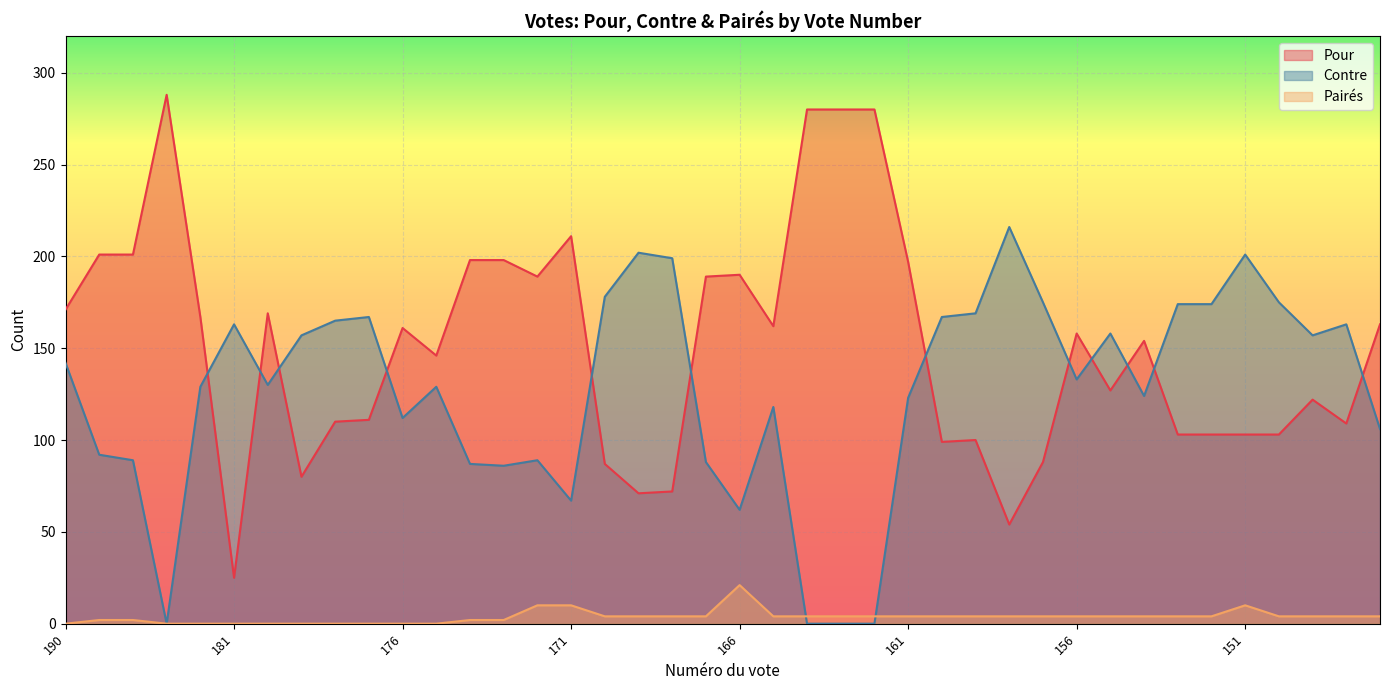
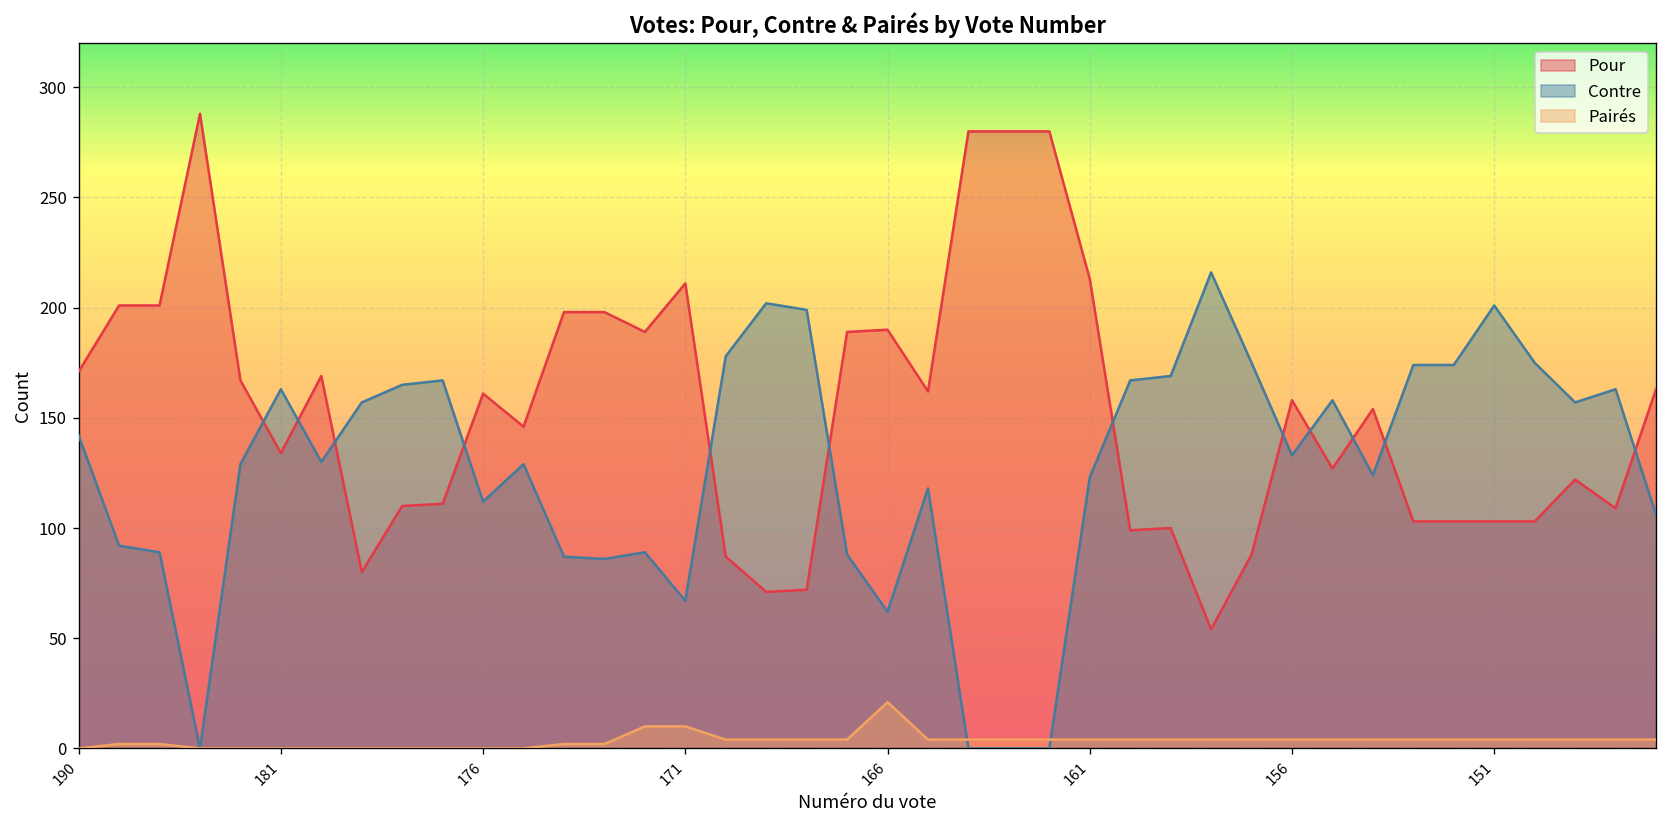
Pour, 181: 25 -> 134
Pour, 161: 197 -> 213
Pairés, 151: 10 -> 4
